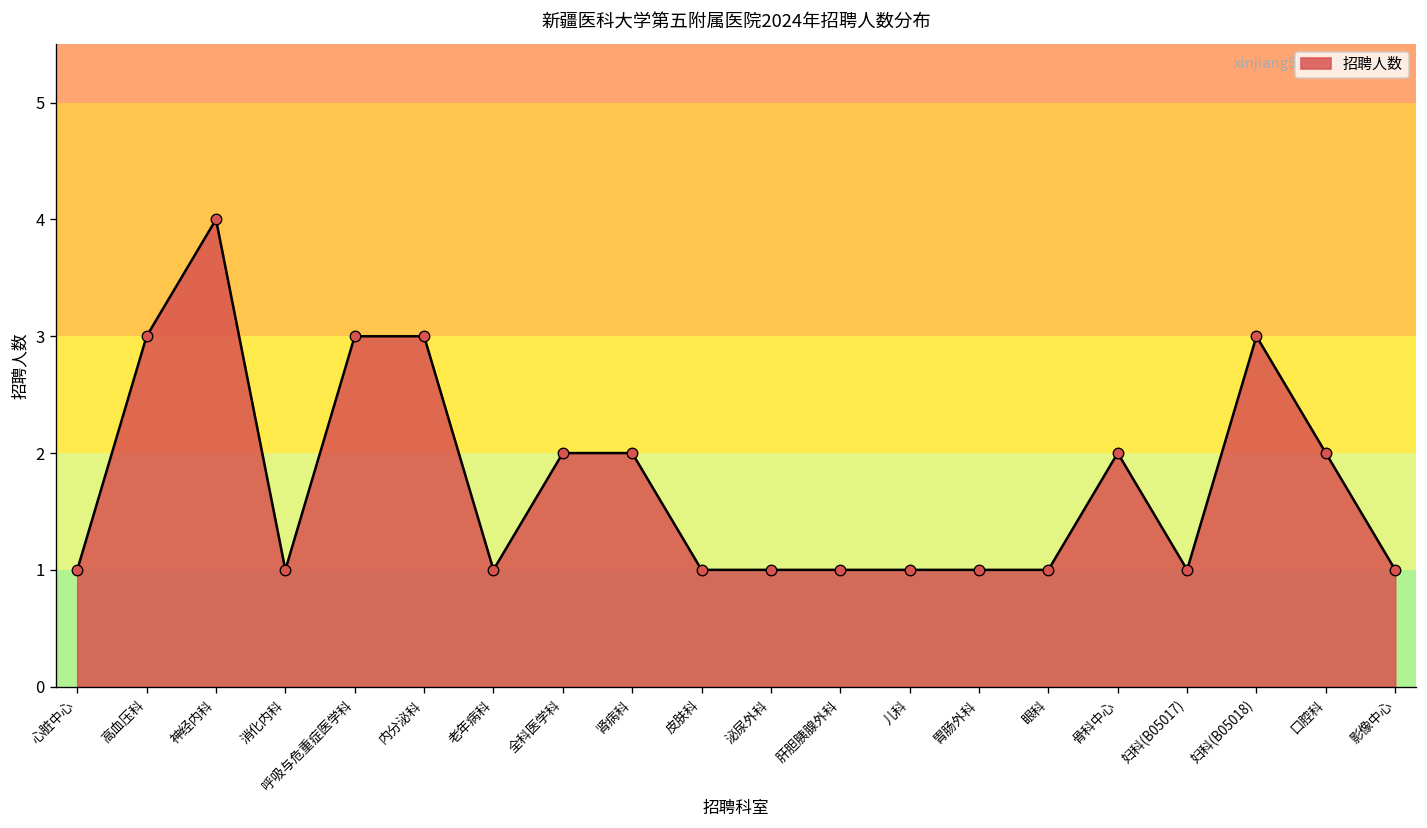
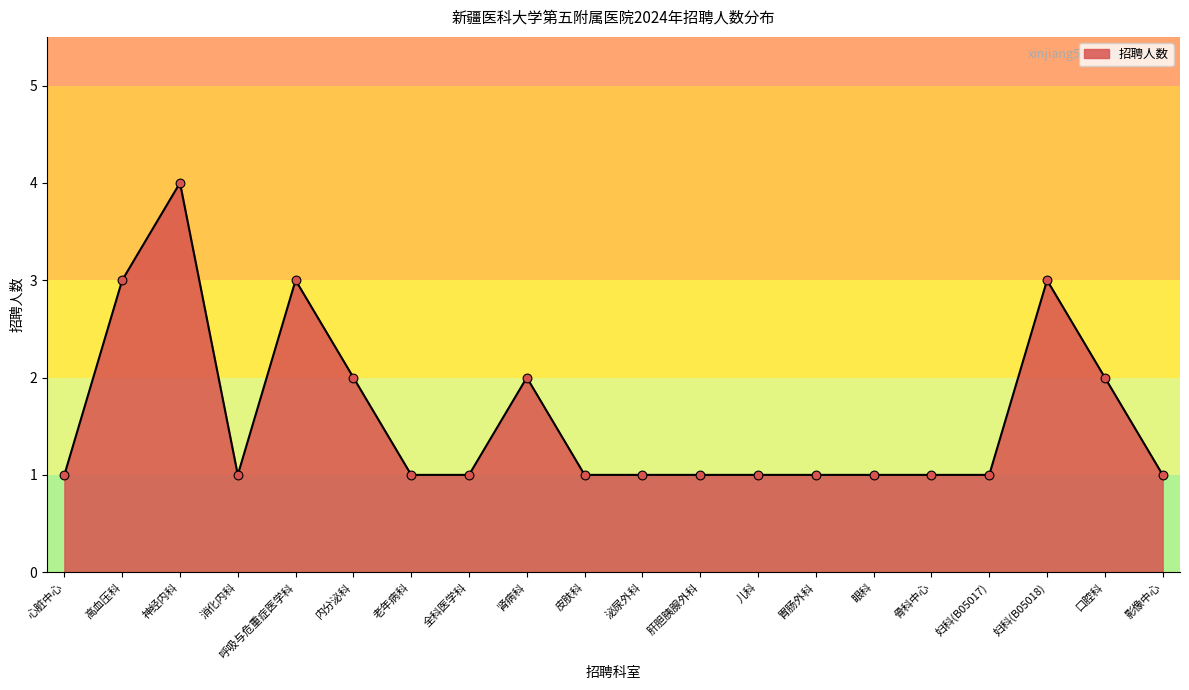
内分泌科: 3 -> 2
全科医学科: 2 -> 1
骨科中心: 2 -> 1
